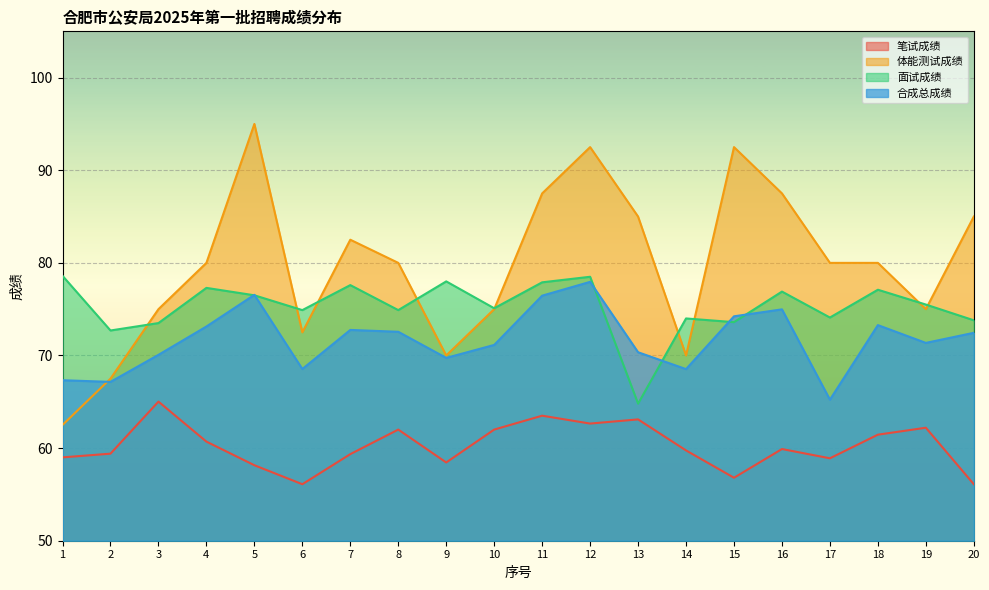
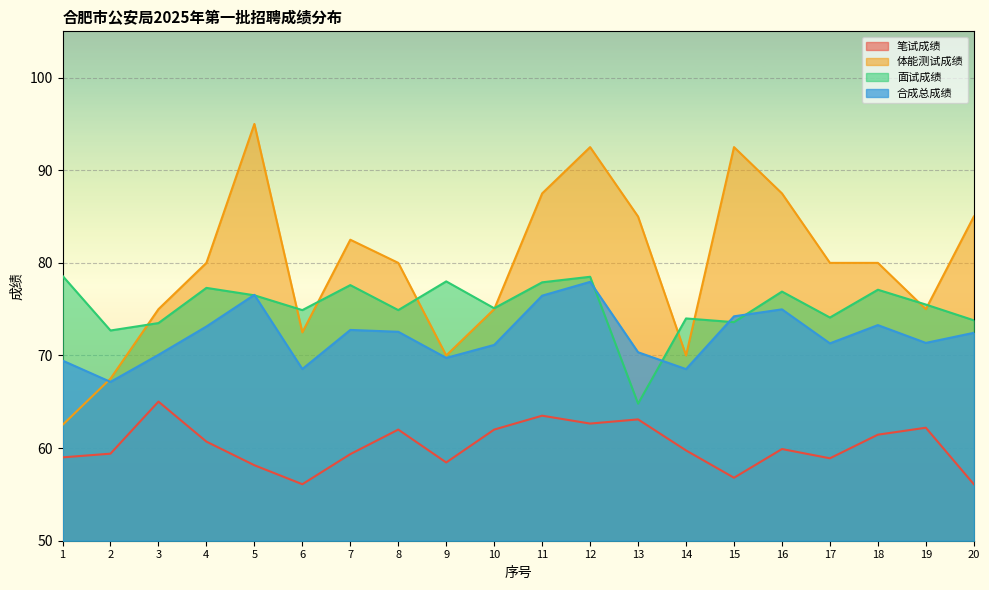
合成总成绩, 1: 67 -> 69
合成总成绩, 17: 65 -> 71
